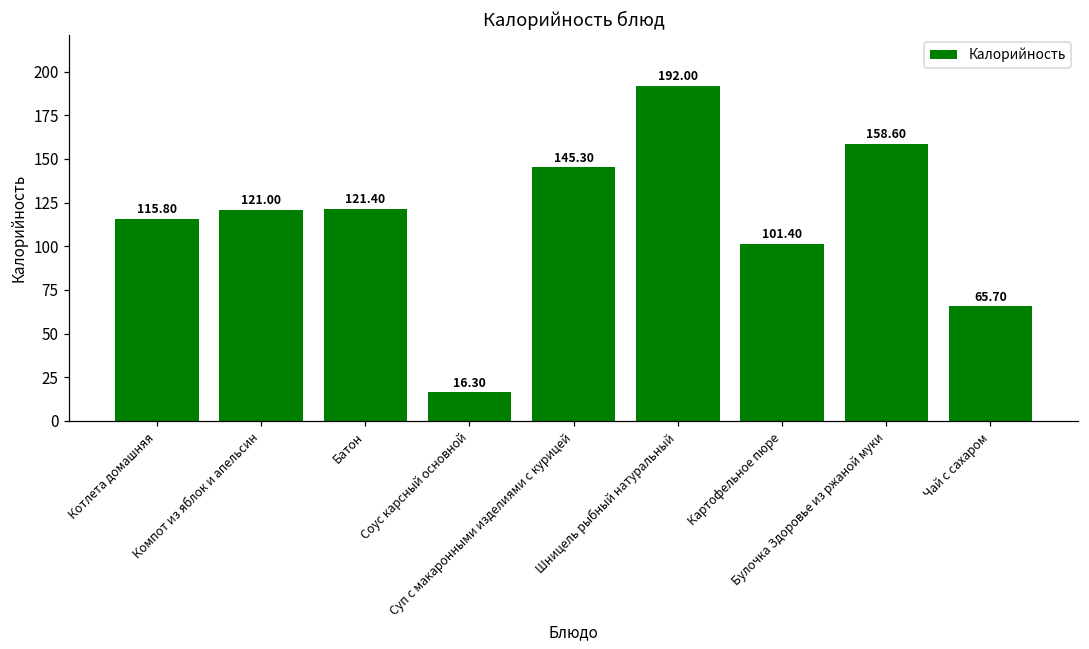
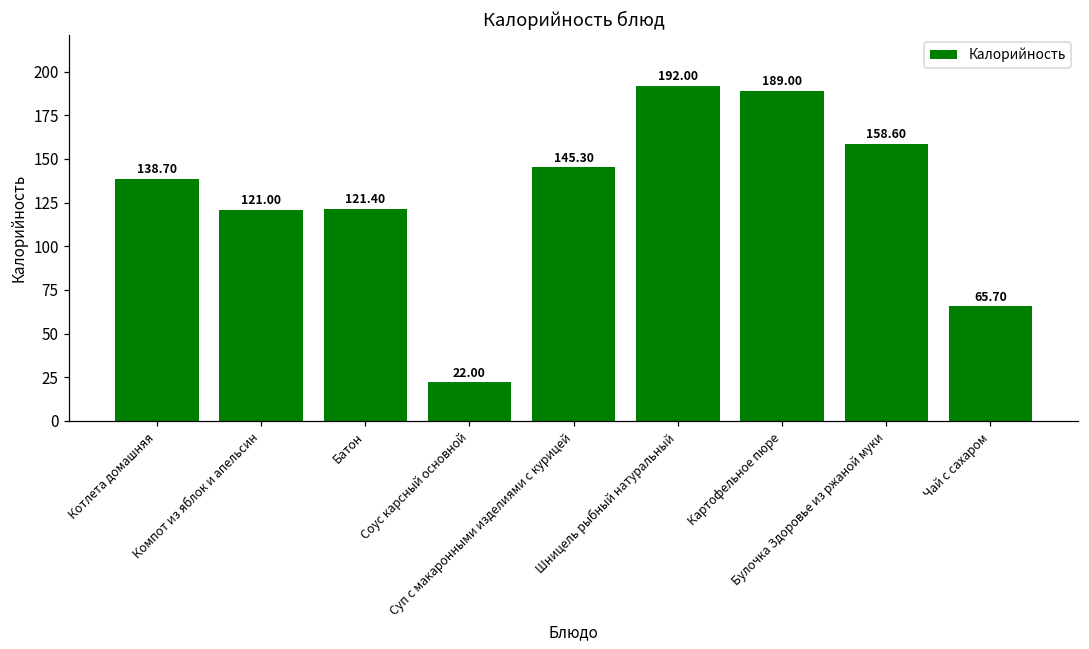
Котлета домашняя: 115.80 -> 138.70
Соус карсный основной: 16.30 -> 22.00
Картофельное пюре: 101.40 -> 189.00
